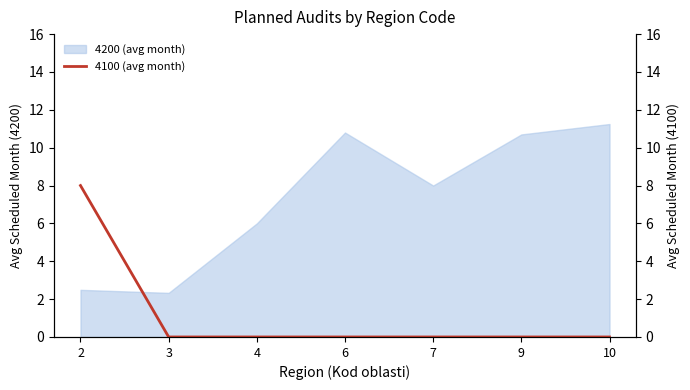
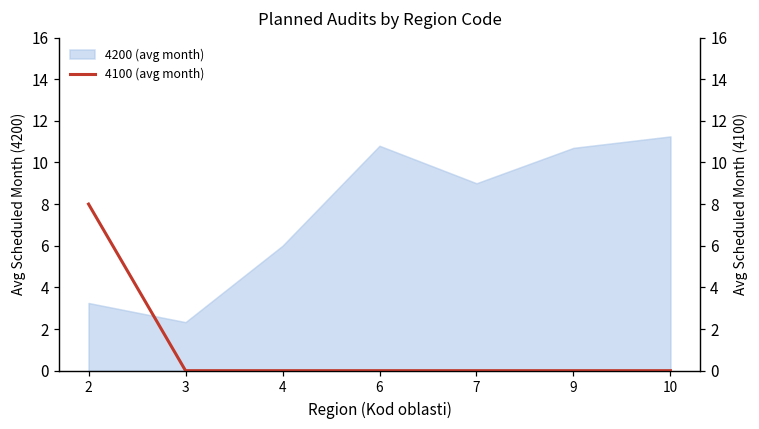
4200 (avg month), 2: 2.5 -> 3.3
4200 (avg month), 7: 8 -> 9
